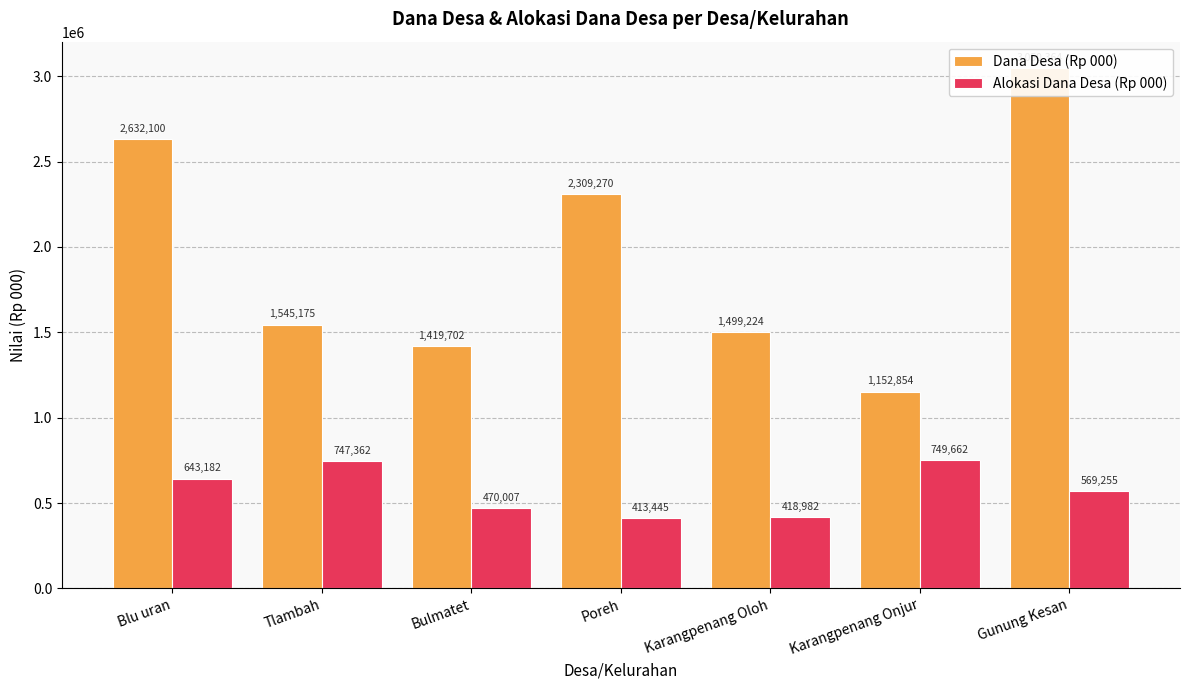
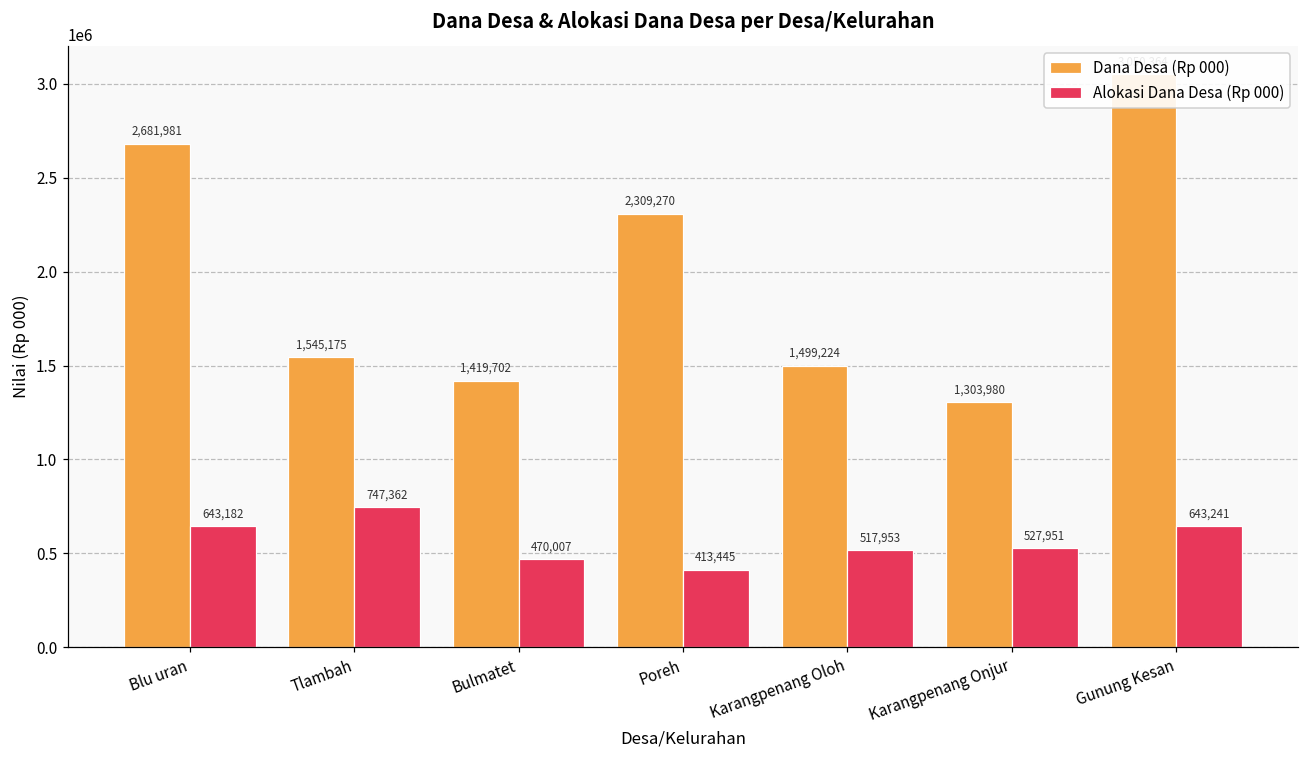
Dana Desa (Rp 000), Blu uran: 2,632,100 -> 2,681,981
Alokasi Dana Desa (Rp 000), Karangpenang Oloh: 418,982 -> 517,953
Dana Desa (Rp 000), Karangpenang Onjur: 1,152,854 -> 1,303,980
Alokasi Dana Desa (Rp 000), Karangpenang Onjur: 749,662 -> 527,951
Alokasi Dana Desa (Rp 000), Gunung Kesan: 569,255 -> 643,241
